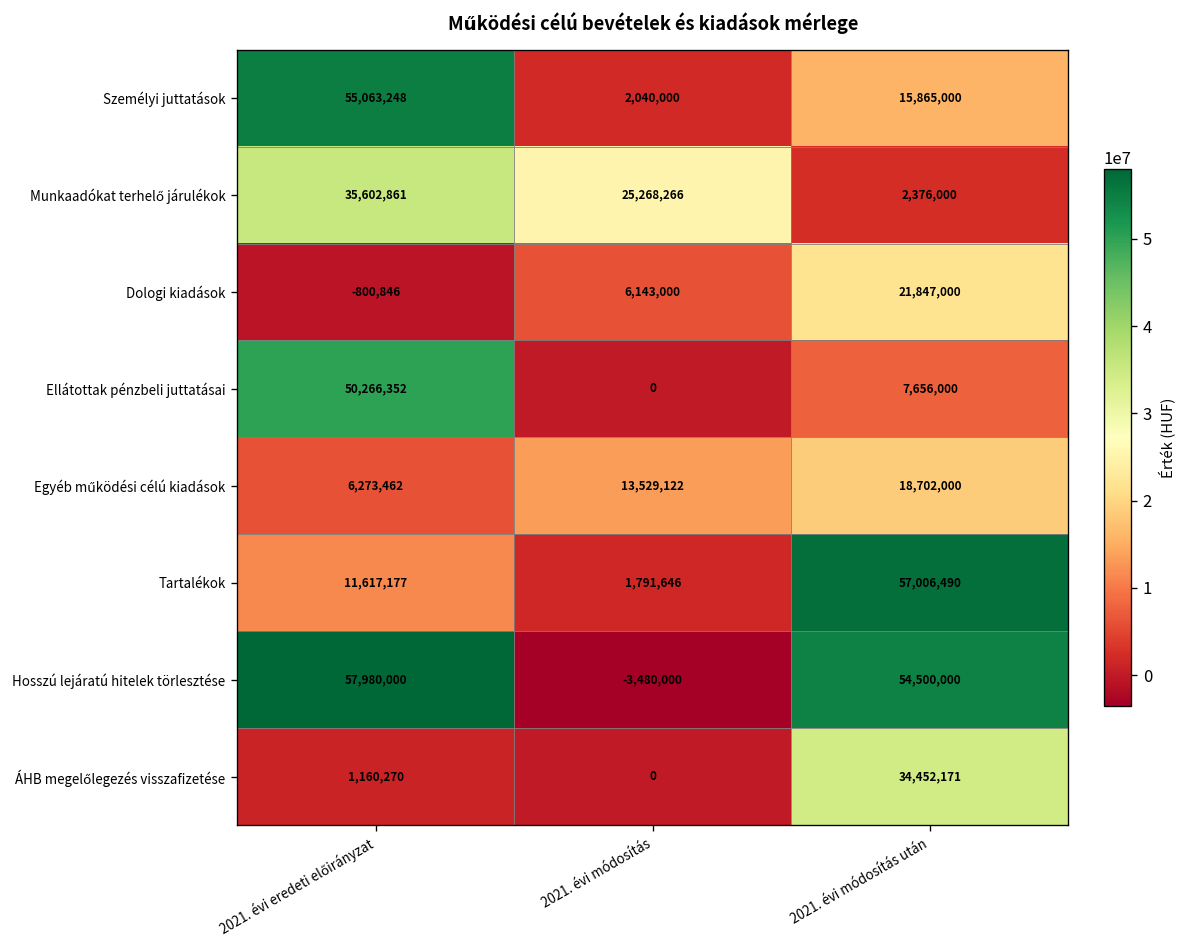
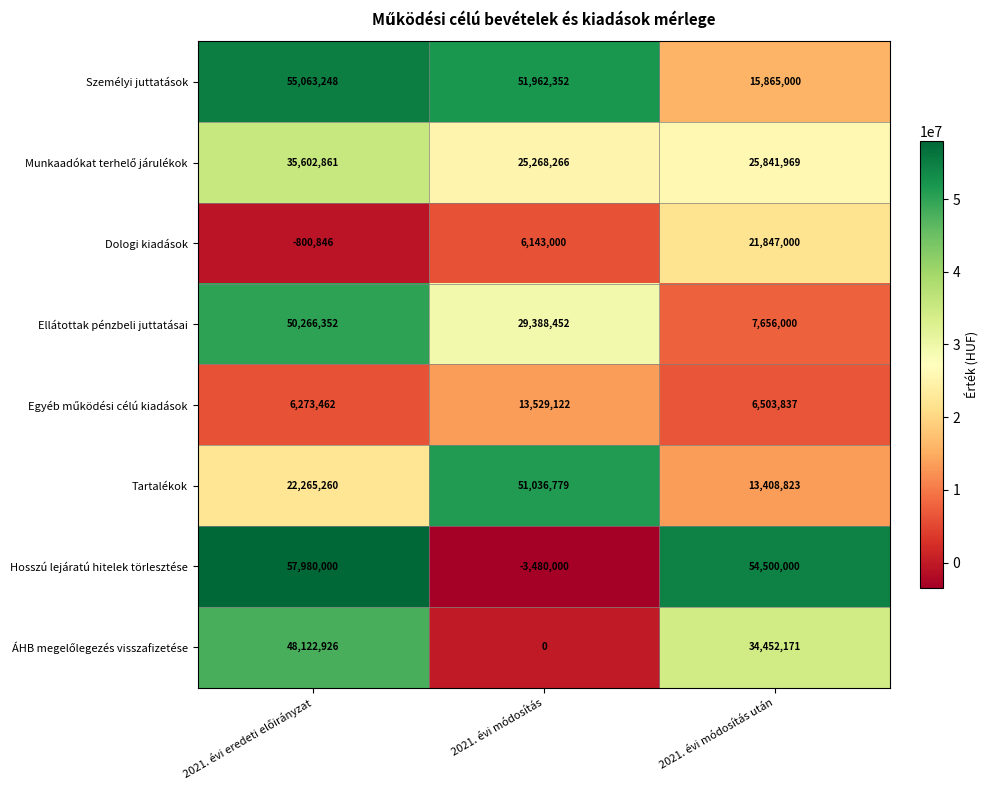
Személyi juttatások, 2021. évi módosítás: 2,040,000 -> 51,962,352
Munkaadókat terhelő járulékok, 2021. évi módosítás után: 2,376,000 -> 25,841,969
Ellátottak pénzbeli juttatásai, 2021. évi módosítás: 0 -> 29,388,452
Egyéb működési célú kiadások, 2021. évi módosítás után: 18,702,000 -> 6,503,837
Tartalékok, 2021. évi eredeti előirányzat: 11,617,177 -> 22,265,260
Tartalékok, 2021. évi módosítás: 1,791,646 -> 51,036,779
Tartalékok, 2021. évi módosítás után: 57,006,490 -> 13,408,823
ÁHB megelőlegezés visszafizetése, 2021. évi eredeti előirányzat: 1,160,270 -> 48,122,926
